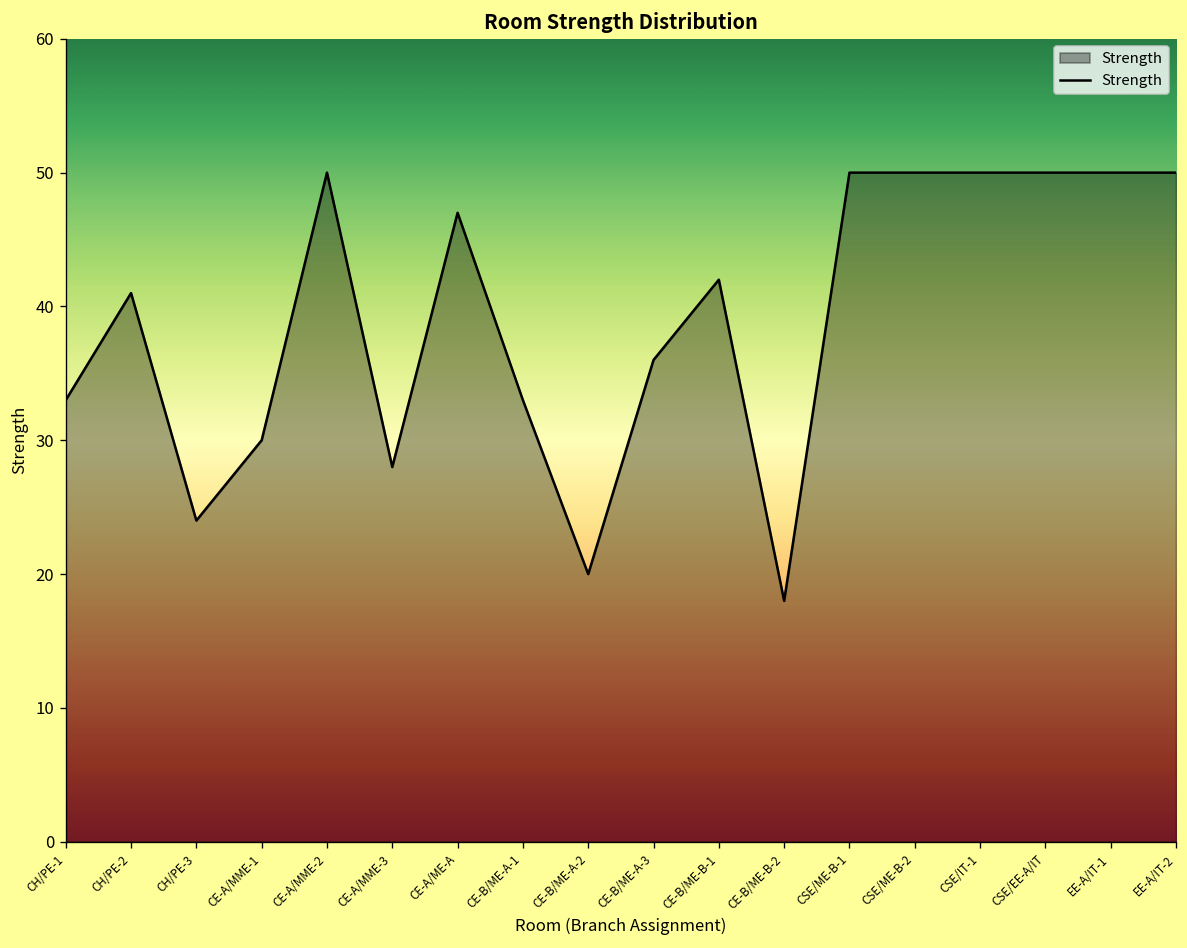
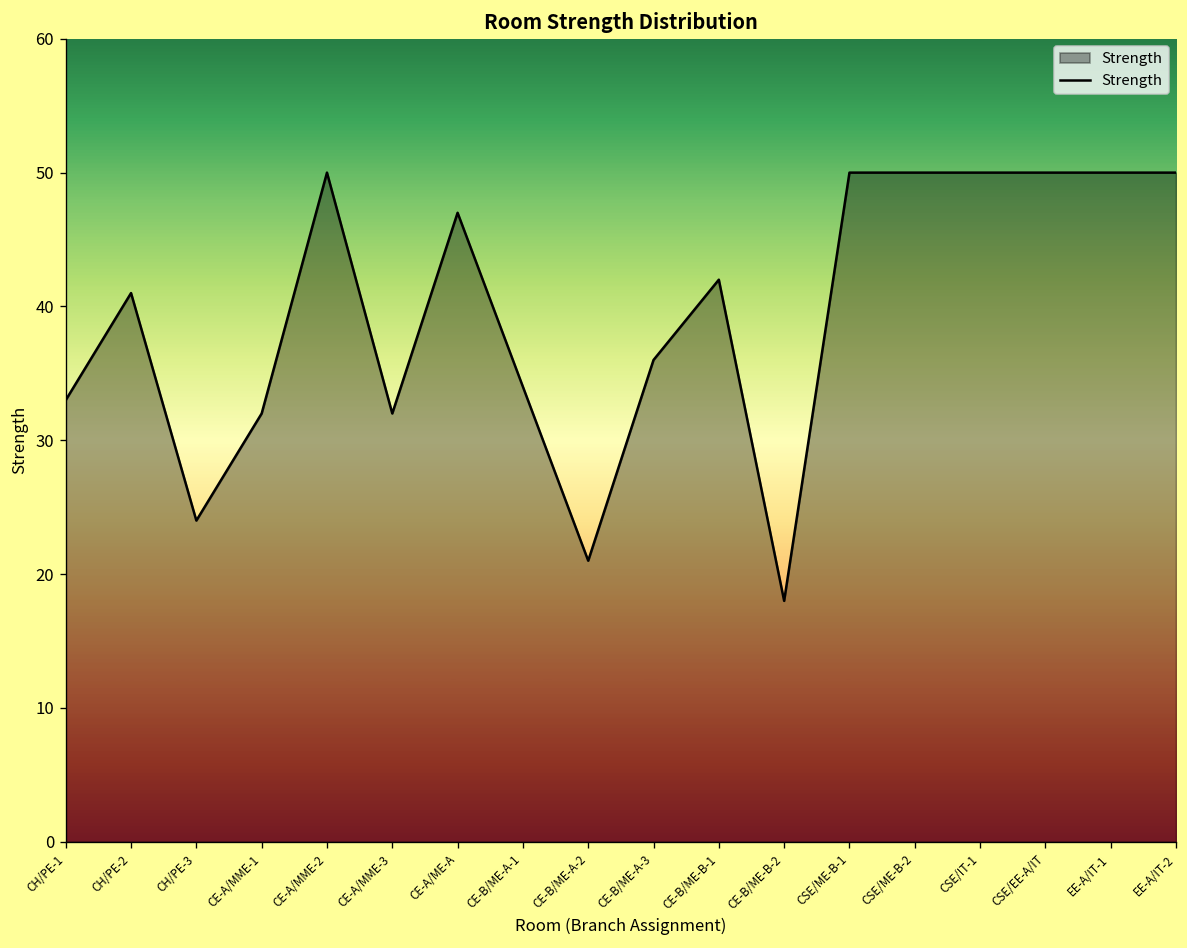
CE-A/MME-1: 30 -> 32
CE-A/MME-3: 28 -> 32
CE-B/ME-A-1: 33 -> 34
CE-B/ME-A-2: 20 -> 21
